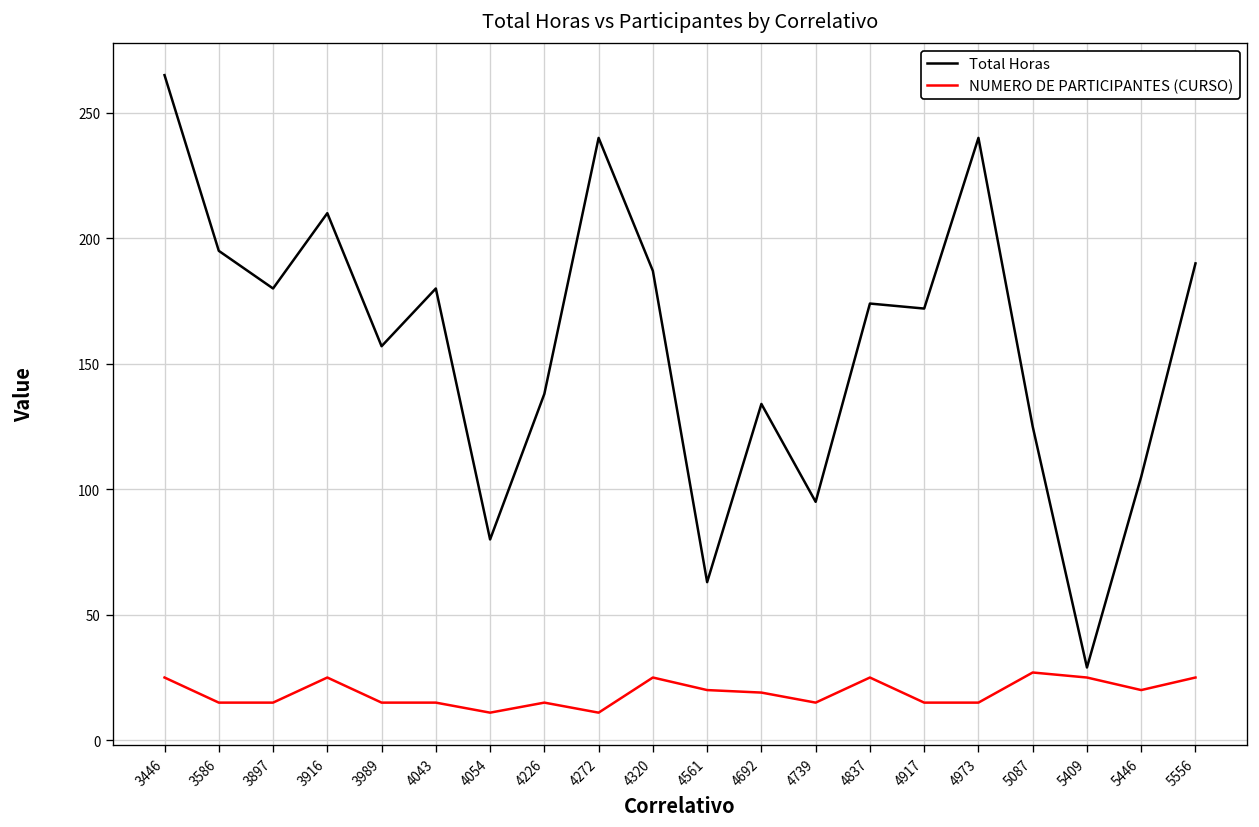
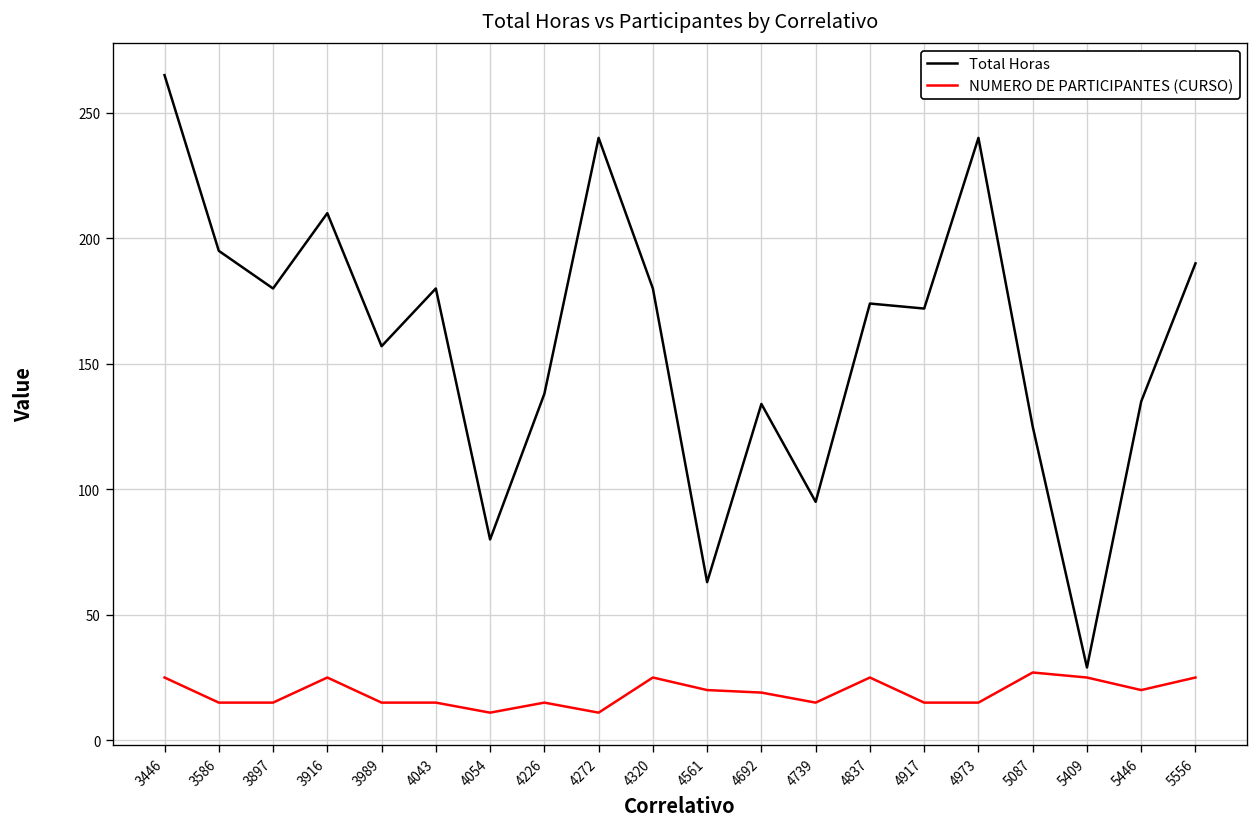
Total Horas, 4320: 187 -> 180
Total Horas, 5446: 105 -> 135
